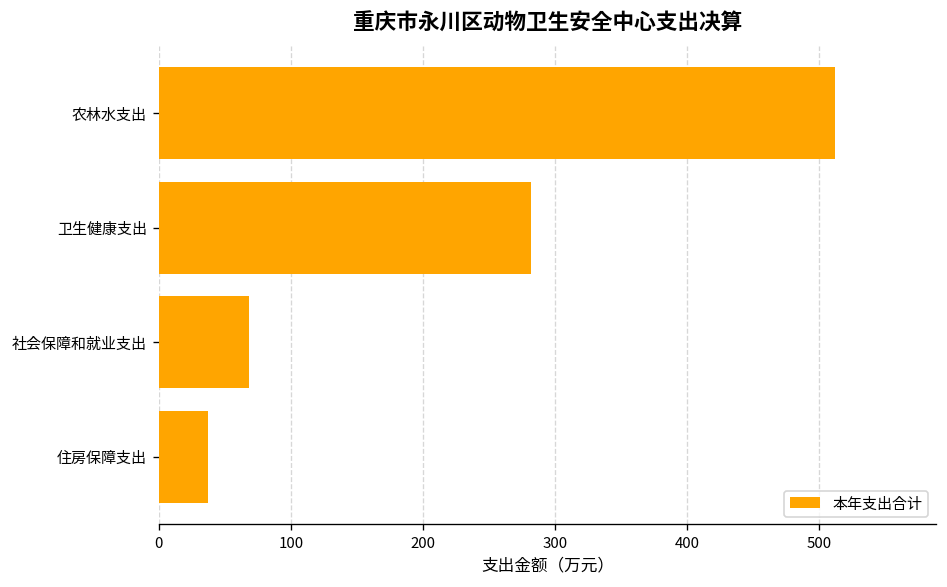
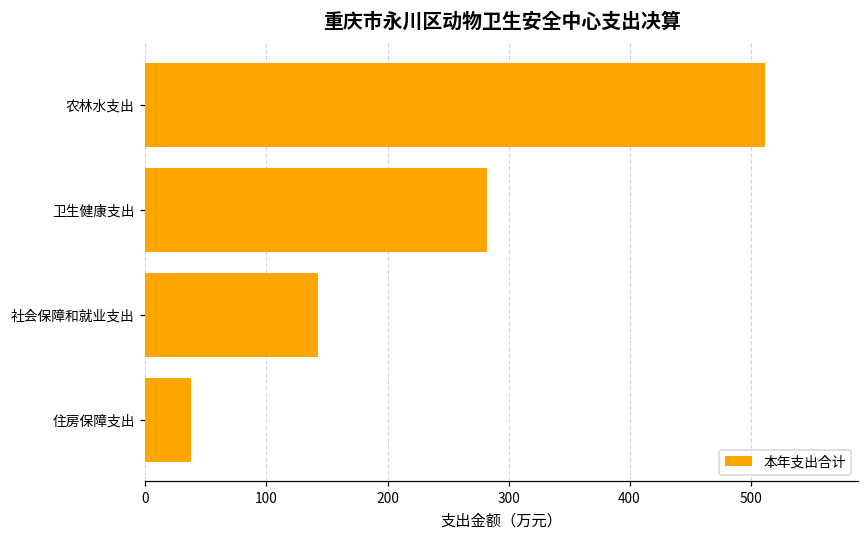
社会保障和就业支出: 69 -> 143
